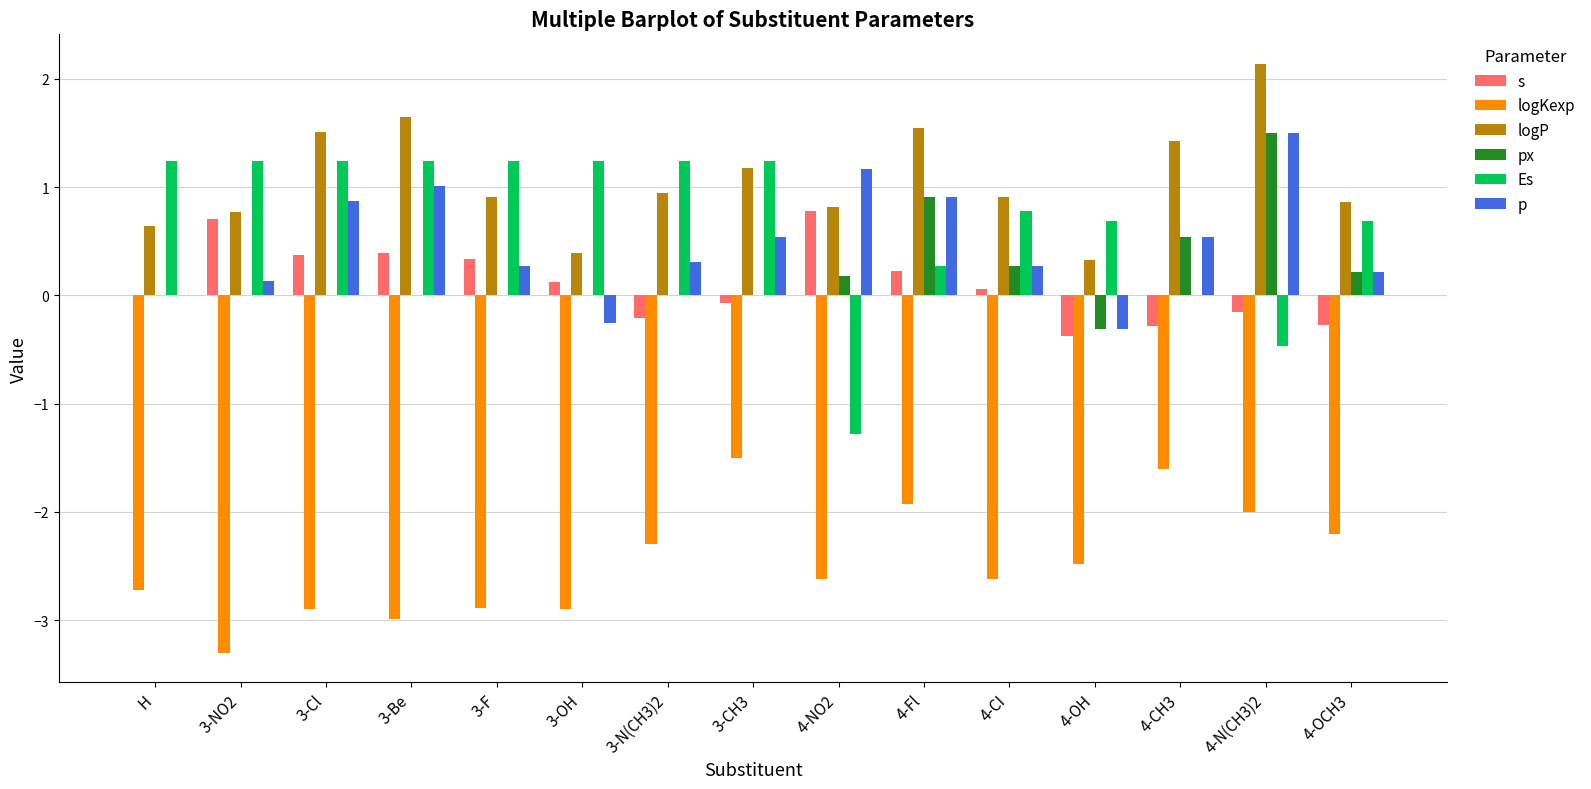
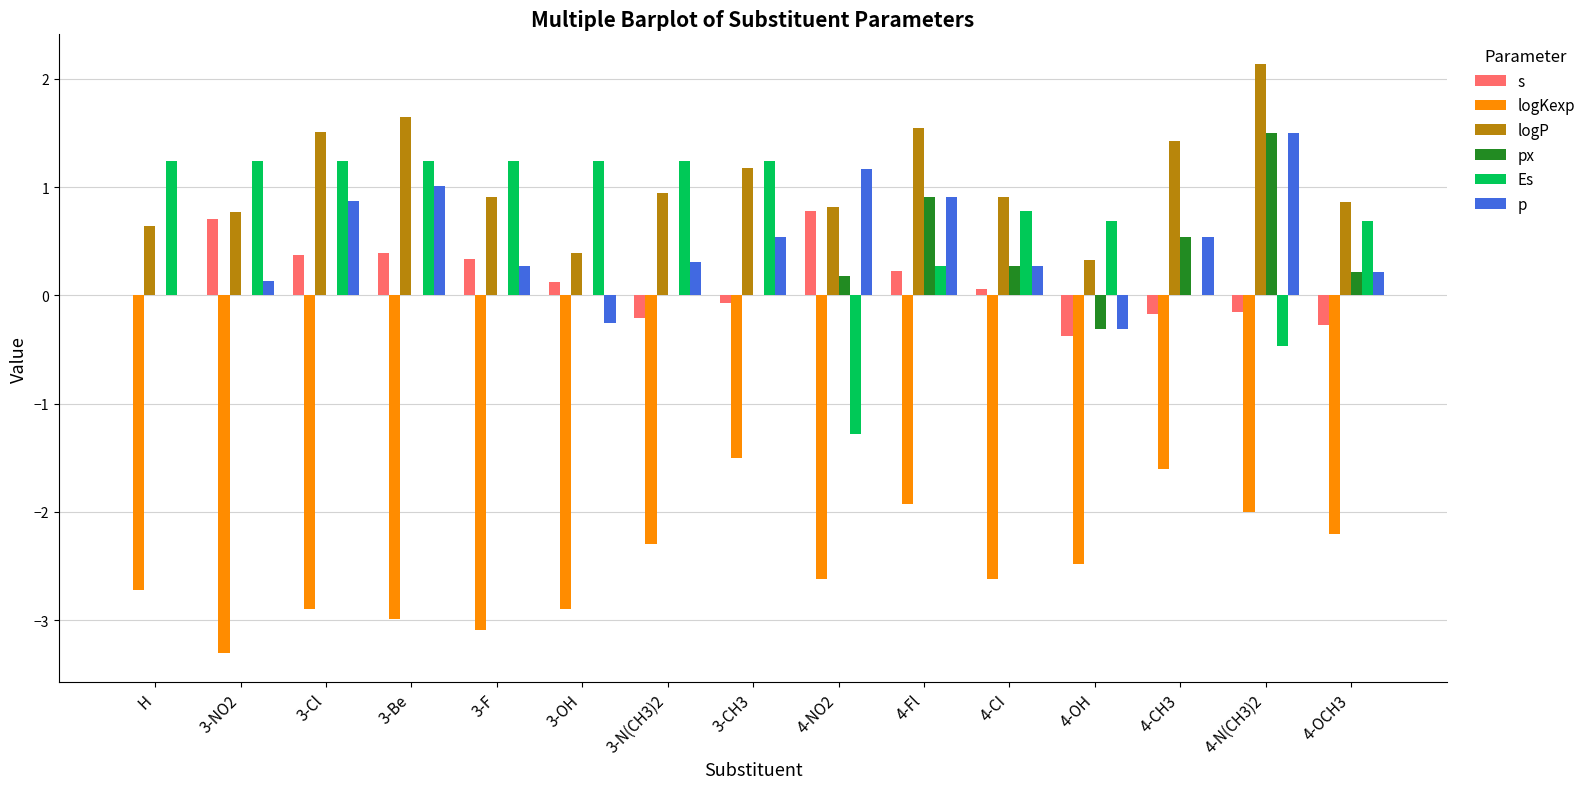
logKexp, 3-F: -2.89 -> -3.09
s, 4-CH3: -0.28 -> -0.17
